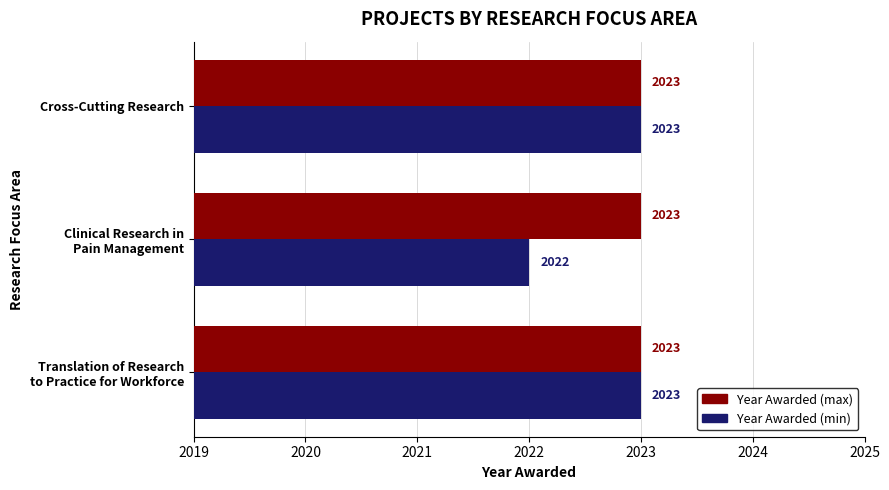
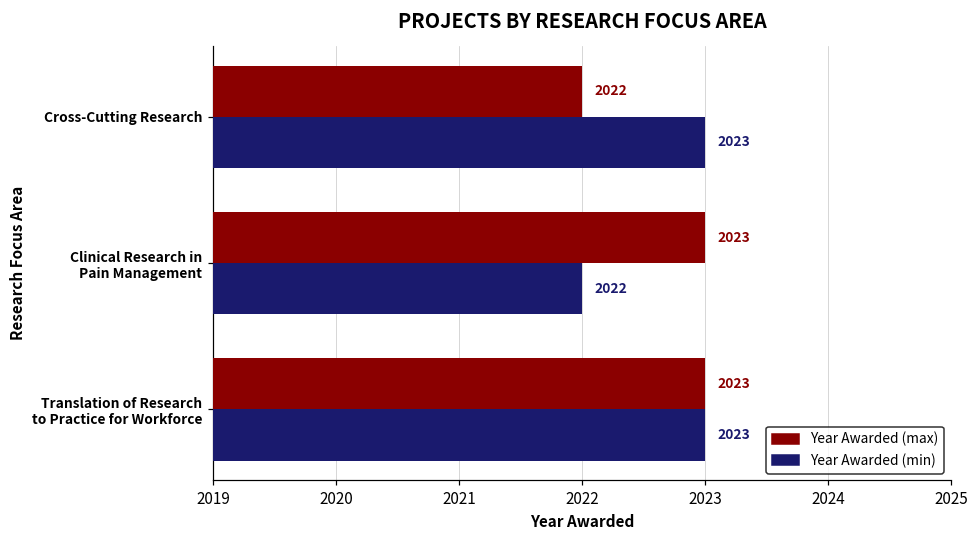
Year Awarded (max), Cross-Cutting Research: 2023 -> 2022
